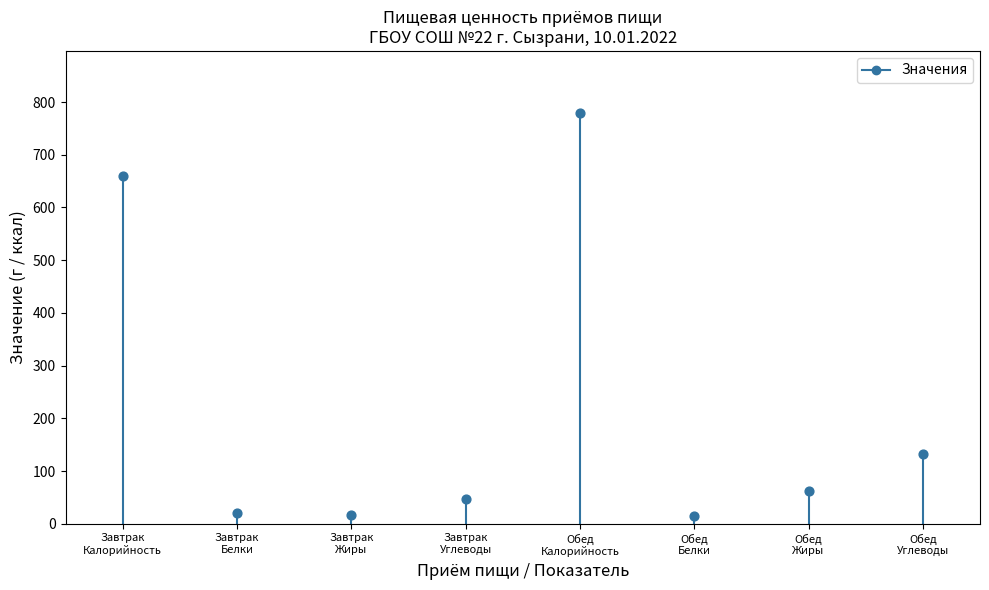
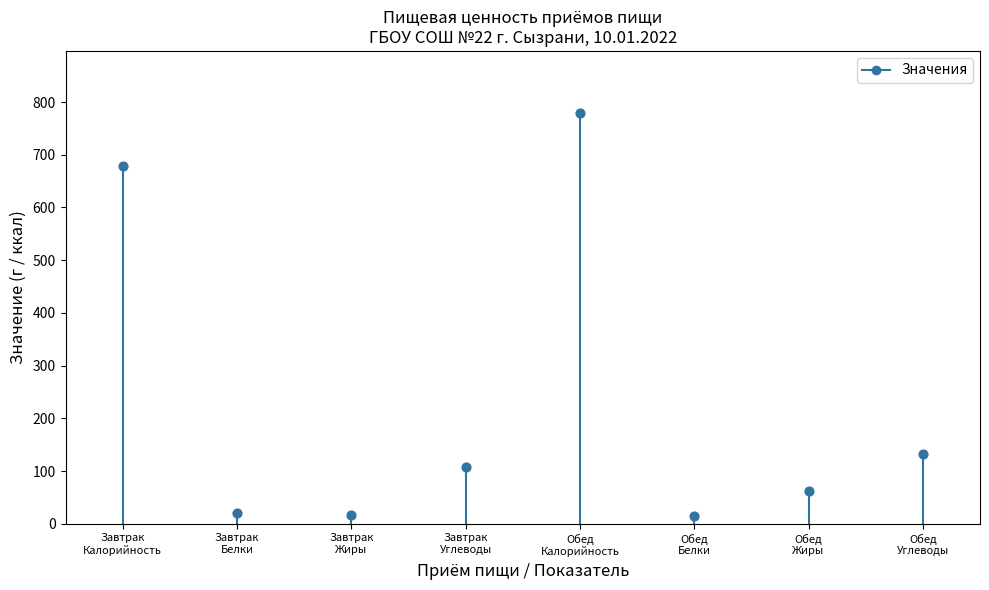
Завтрак Калорийность: 660 -> 680
Завтрак Углеводы: 50 -> 110
